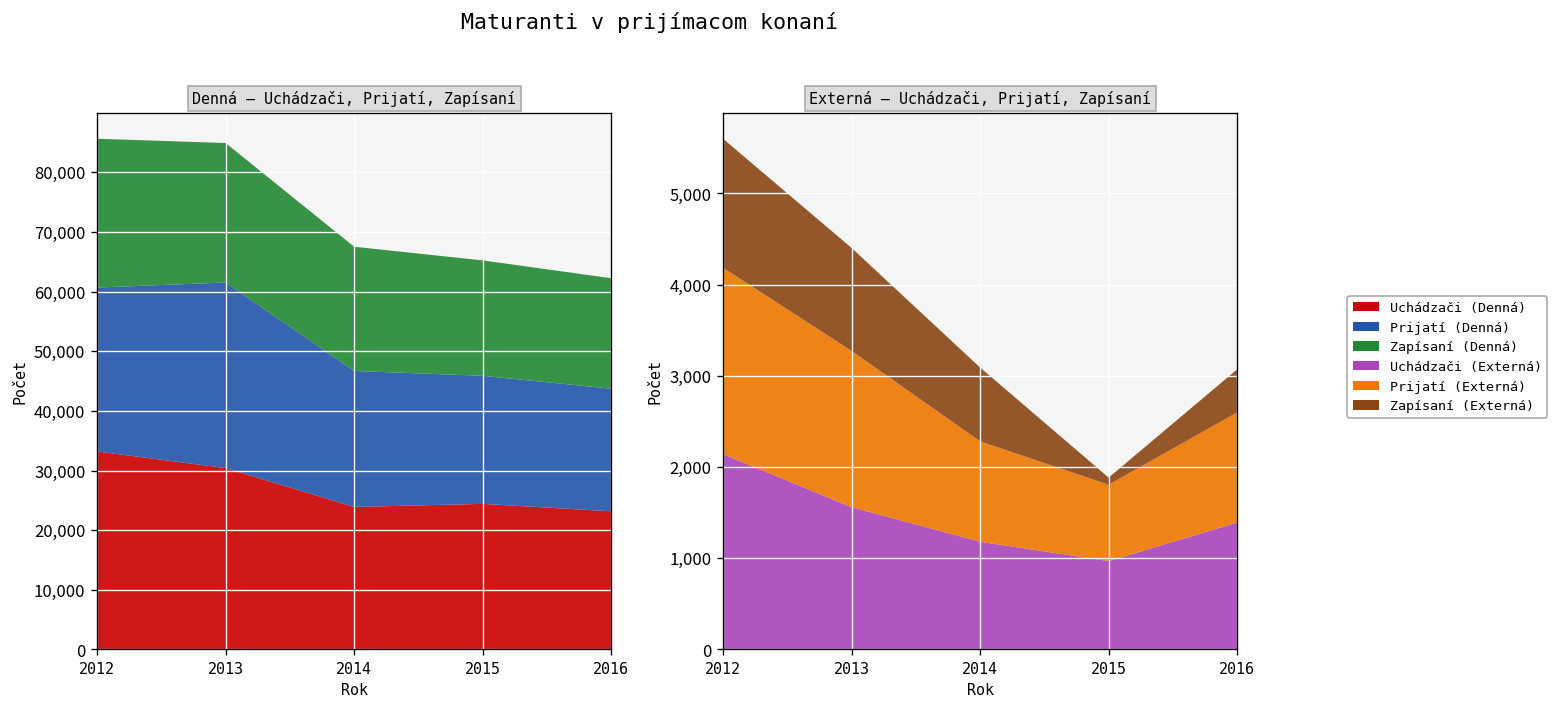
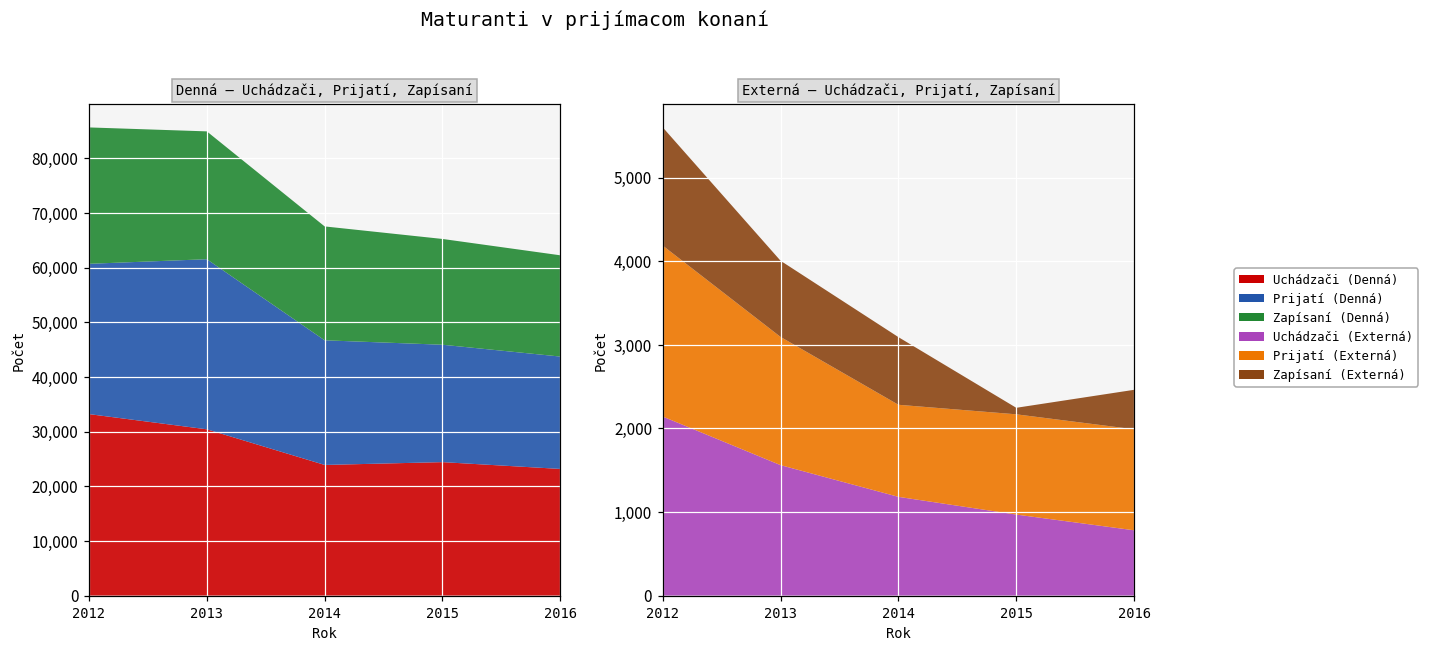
Externá — Uchádzači, Prijatí, Zapísaní, Prijatí (Externá), 2013: 1,700 -> 1,500
Externá — Uchádzači, Prijatí, Zapísaní, Zapísaní (Externá), 2013: 1,100 -> 900
Externá — Uchádzači, Prijatí, Zapísaní, Prijatí (Externá), 2015: 800 -> 1,200
Externá — Uchádzači, Prijatí, Zapísaní, Uchádzači (Externá), 2016: 1,400 -> 800
